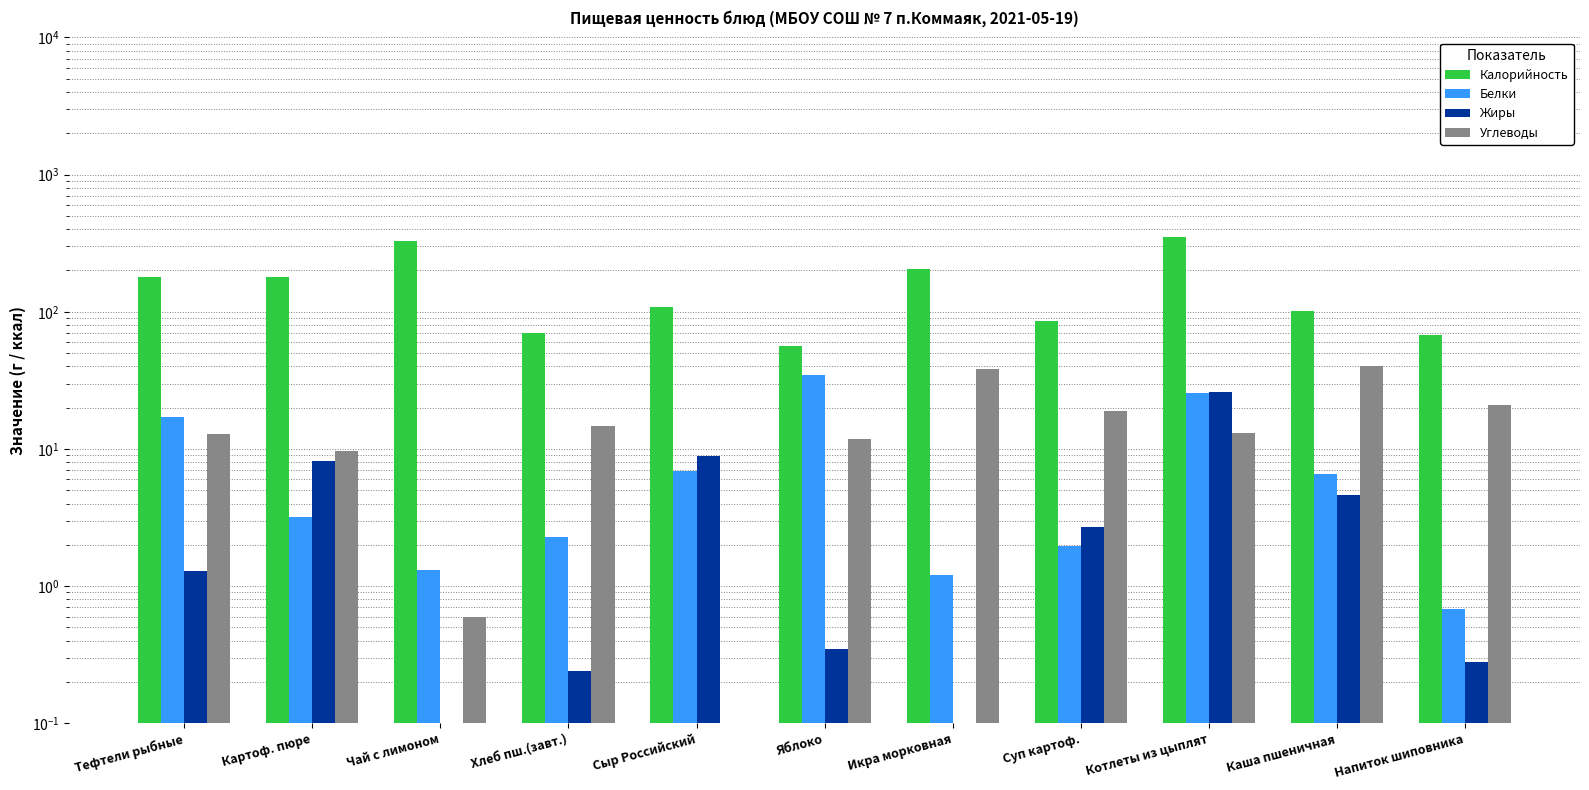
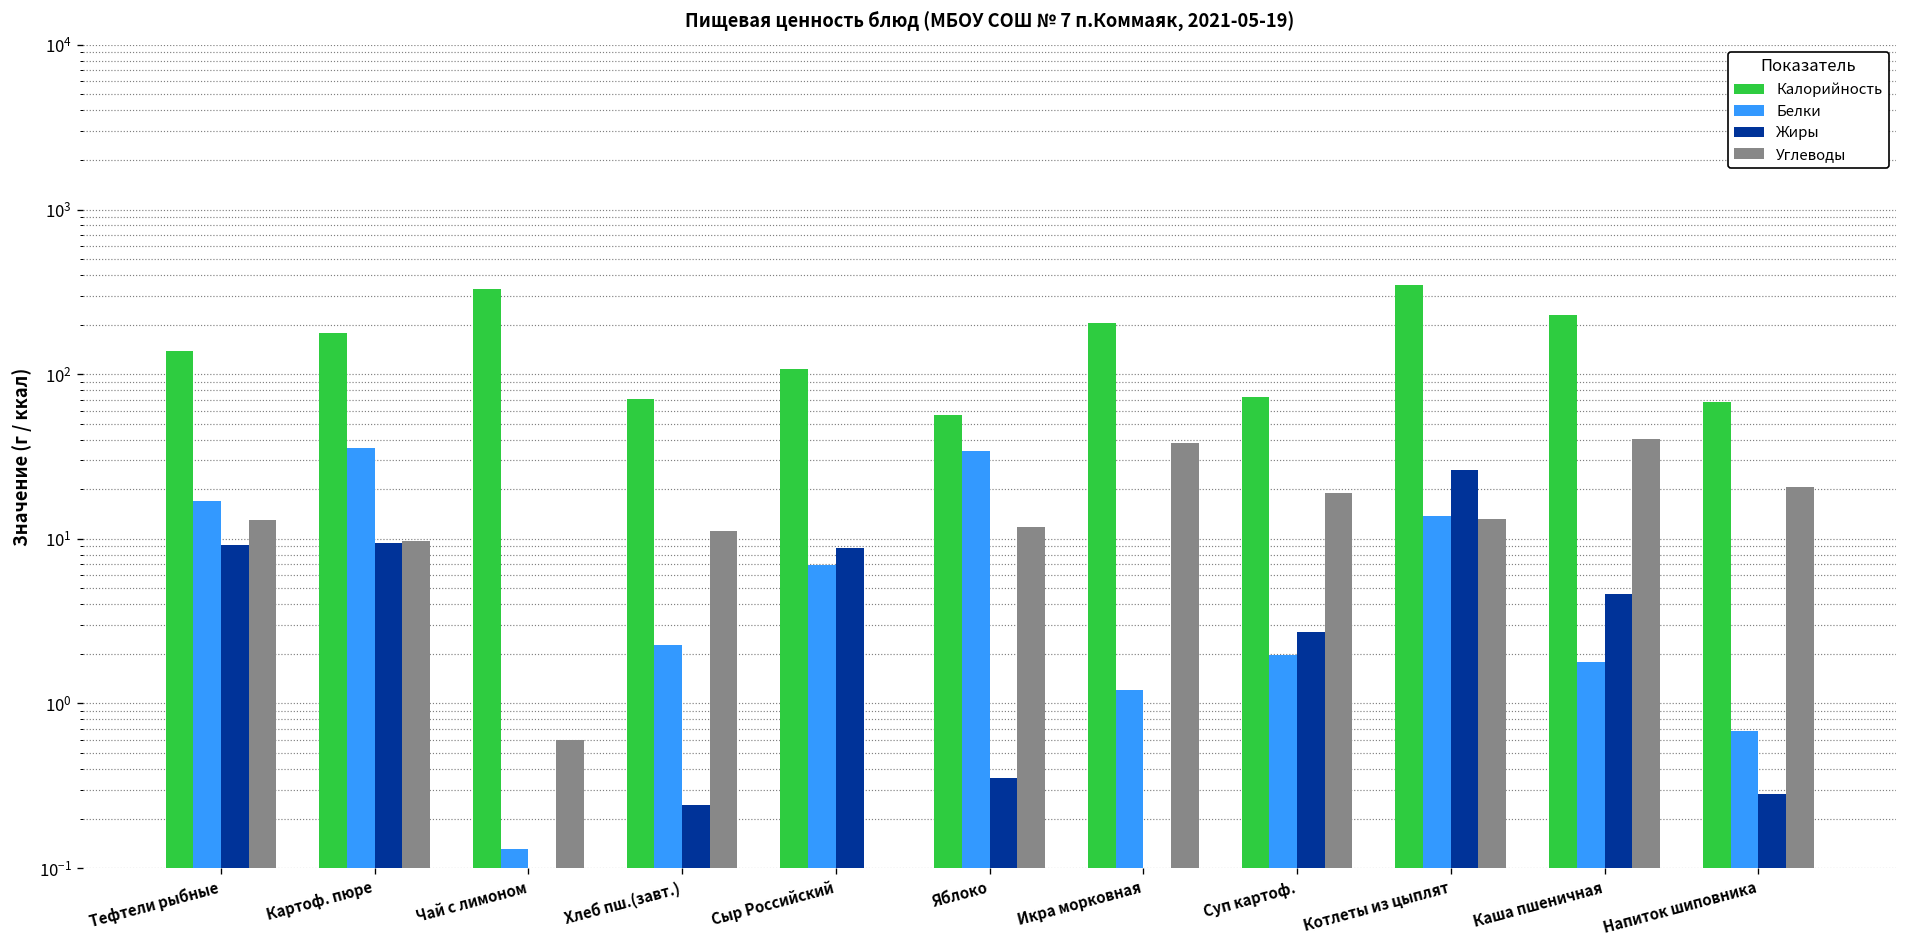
Калорийность, Тефтели рыбные: 180 -> 140
Жиры, Тефтели рыбные: 1.3 -> 9
Белки, Картоф. пюре: 3.2 -> 35
Жиры, Картоф. пюре: 8 -> 9
Белки, Чай с лимоном: 1.3 -> 0.13
Углеводы, Хлеб пш.(завт.): 15 -> 11
Калорийность, Суп картоф.: 90 -> 70
Белки, Котлеты из цыплят: 25 -> 14
Калорийность, Каша пшеничная: 100 -> 230
Белки, Каша пшеничная: 7 -> 1.8
